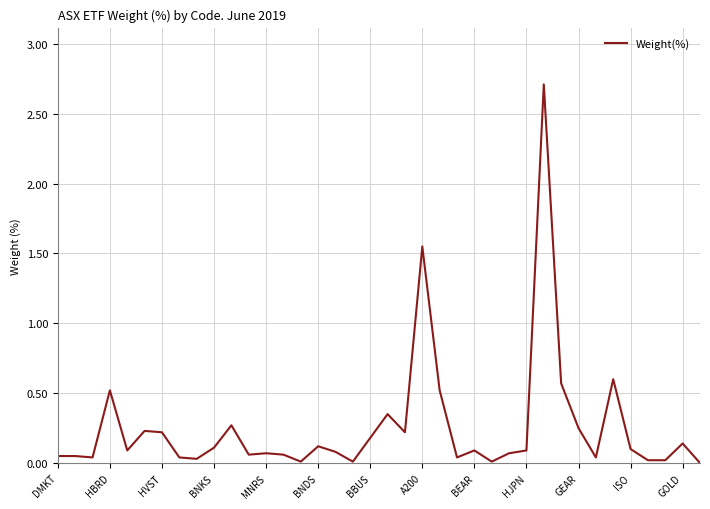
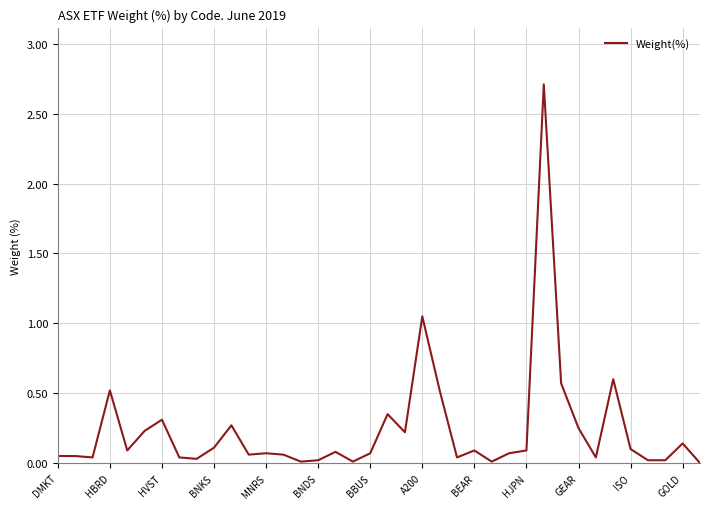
HVST: 0.22 -> 0.31
BNDS: 0.12 -> 0.02
BBUS: 0.18 -> 0.07
A200: 1.55 -> 1.05
